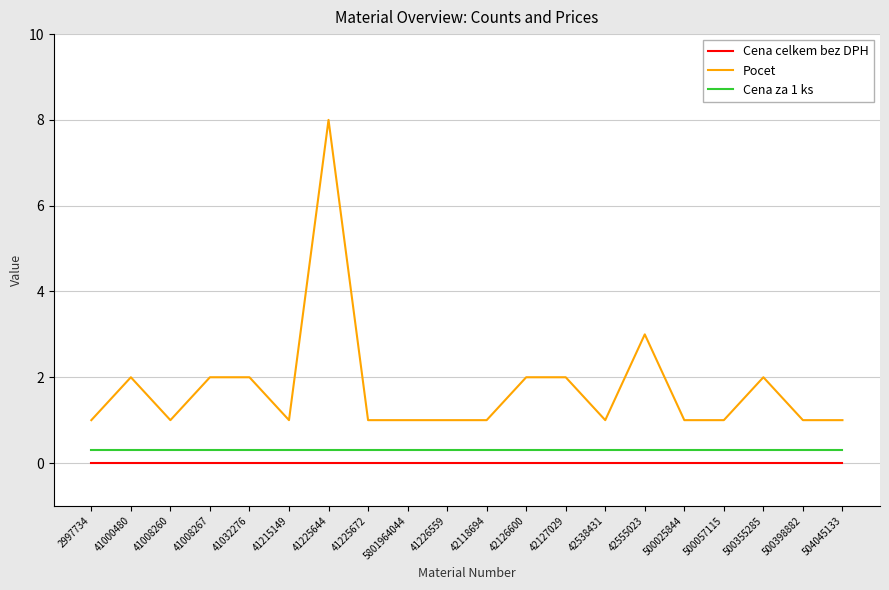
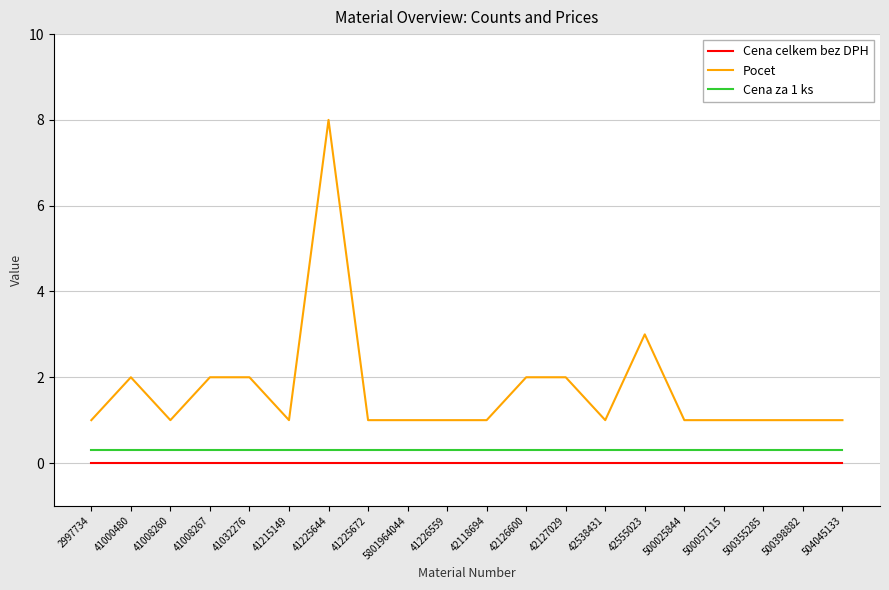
Pocet, 500355285: 2 -> 1
